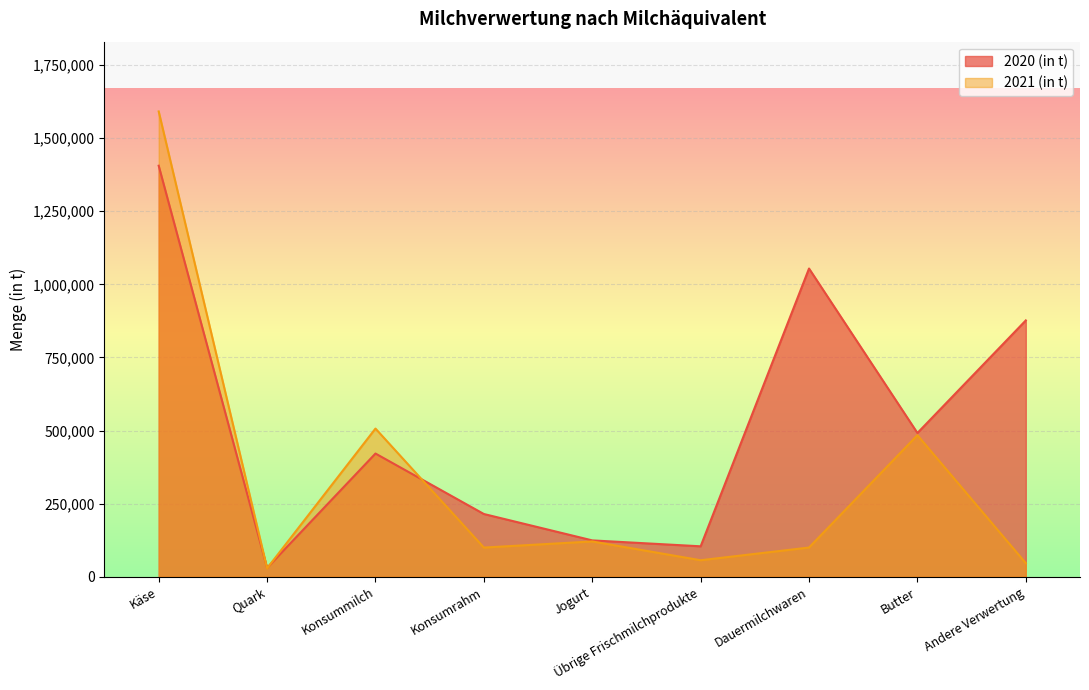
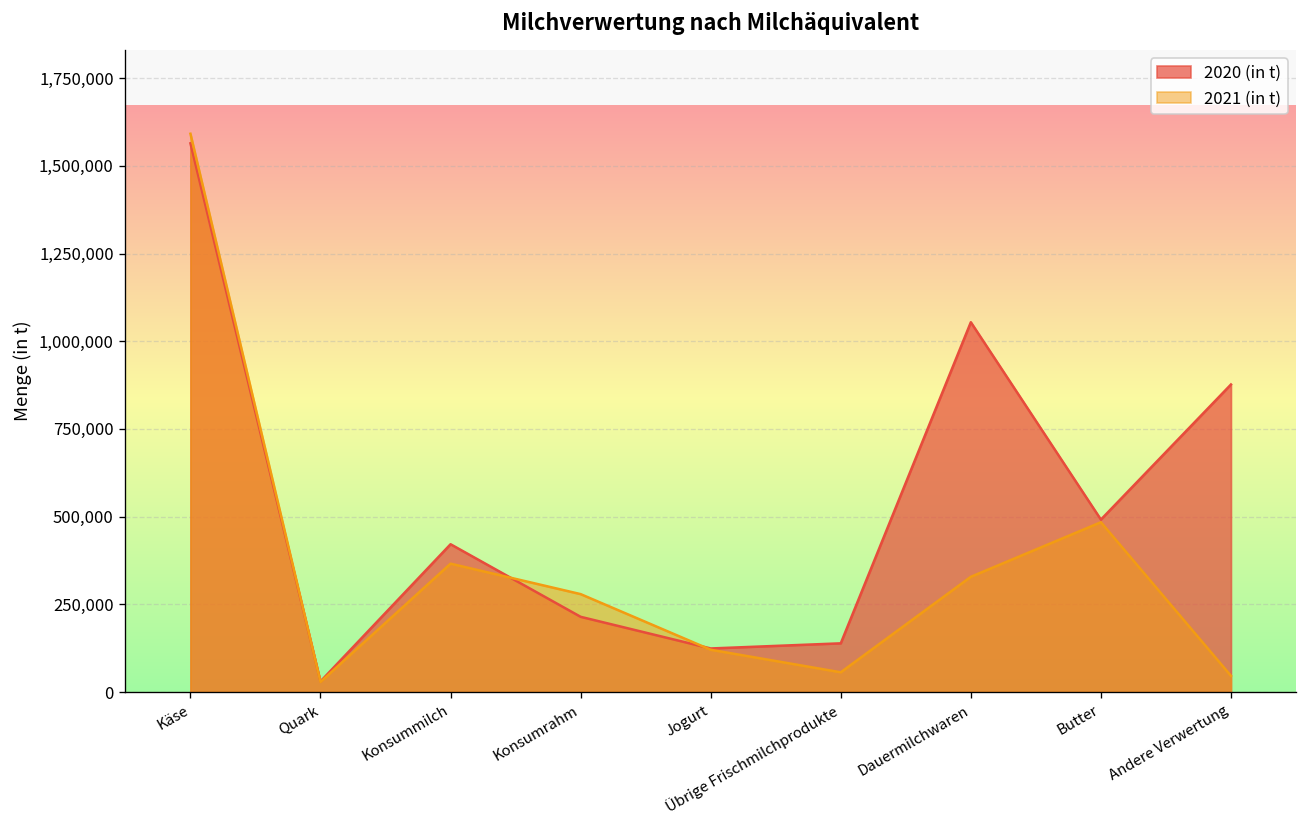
2020 (in t), Käse: 1,410,000 -> 1,560,000
2021 (in t), Konsummilch: 510,000 -> 370,000
2021 (in t), Konsumrahm: 100,000 -> 280,000
2020 (in t), Übrige Frischmilchprodukte: 100,000 -> 140,000
2021 (in t), Dauermilchwaren: 100,000 -> 330,000
